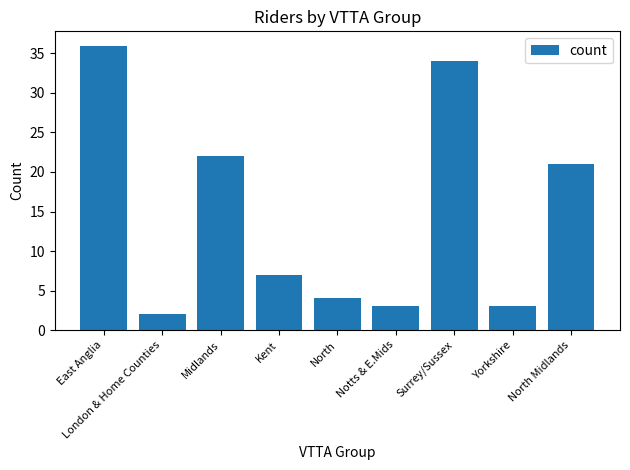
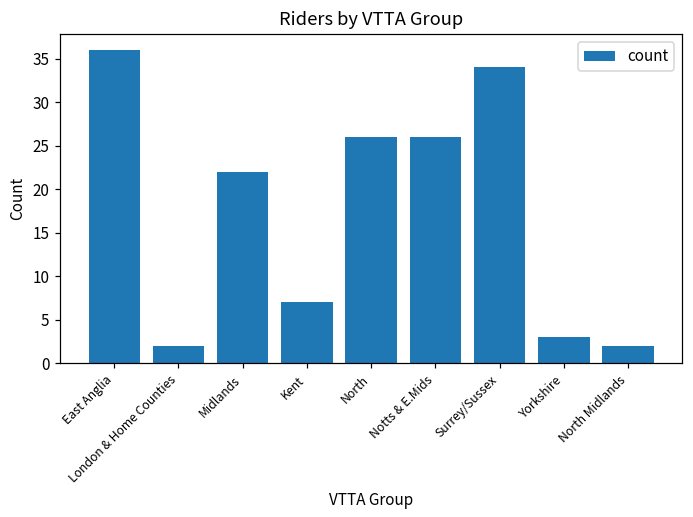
North: 4 -> 26
Notts & E.Mids: 3 -> 26
North Midlands: 21 -> 2
